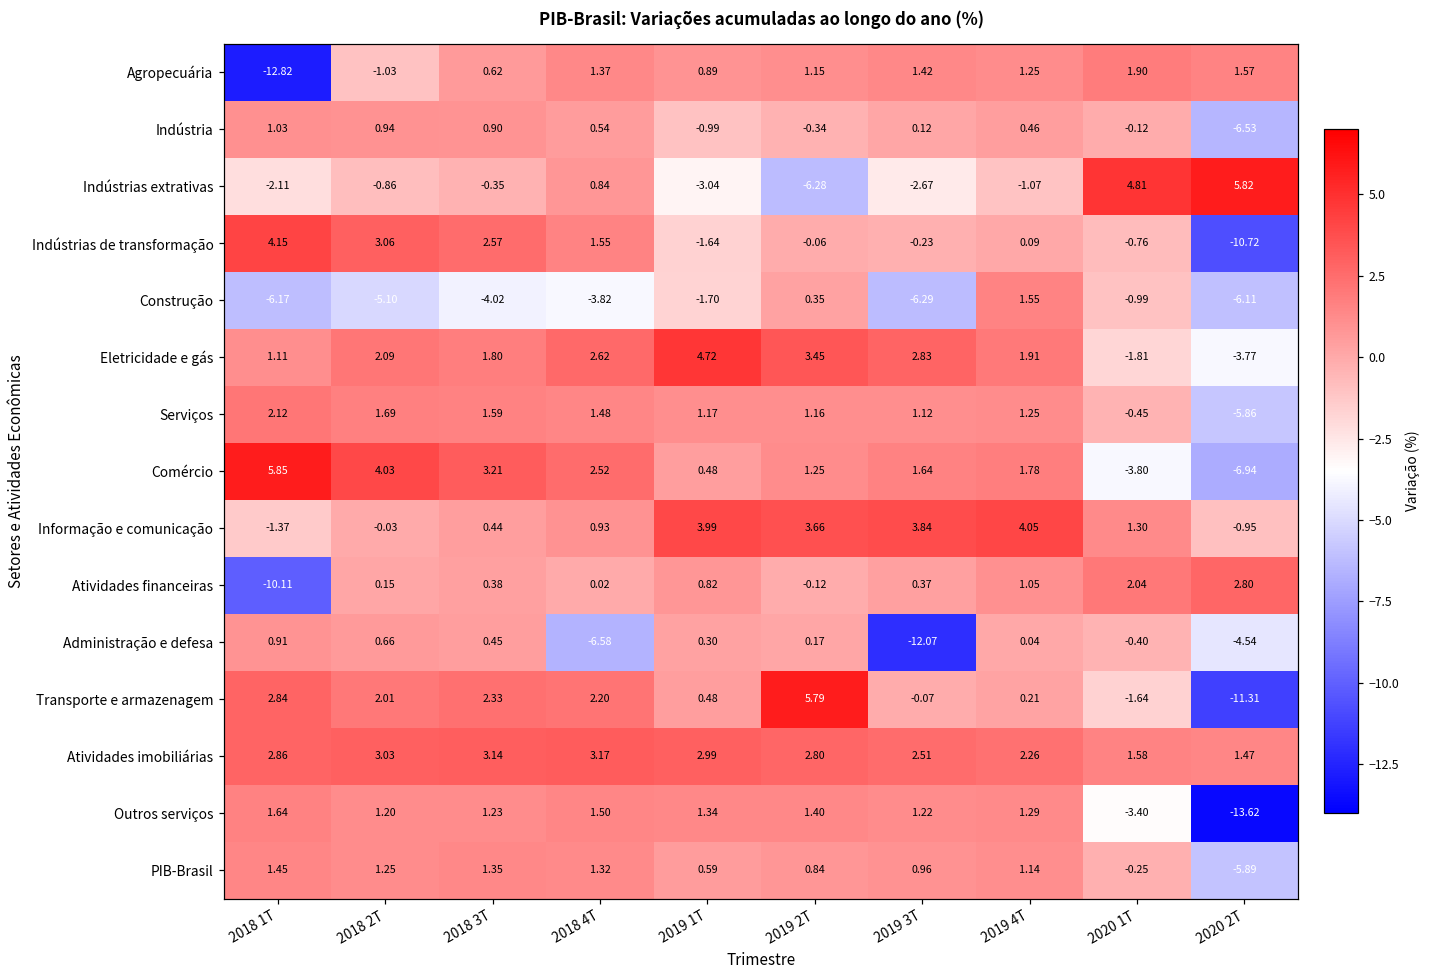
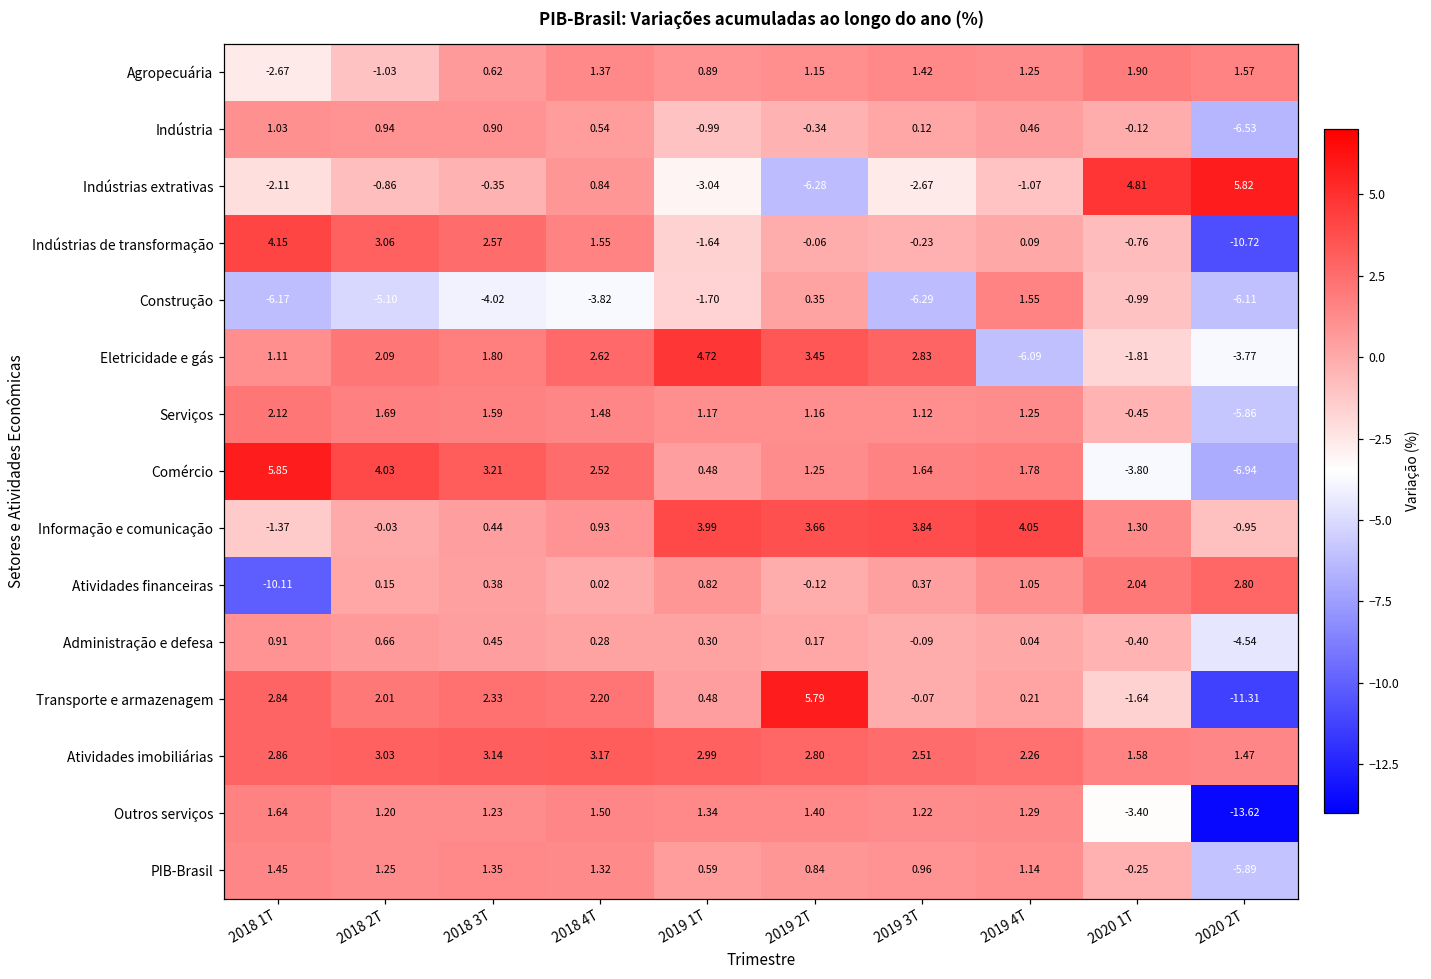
Agropecuária, 2018 1T: -12.82 -> -2.67
Eletricidade e gás, 2019 4T: 1.91 -> -6.09
Administração e defesa, 2018 4T: -6.58 -> 0.28
Administração e defesa, 2019 3T: -12.07 -> -0.09
